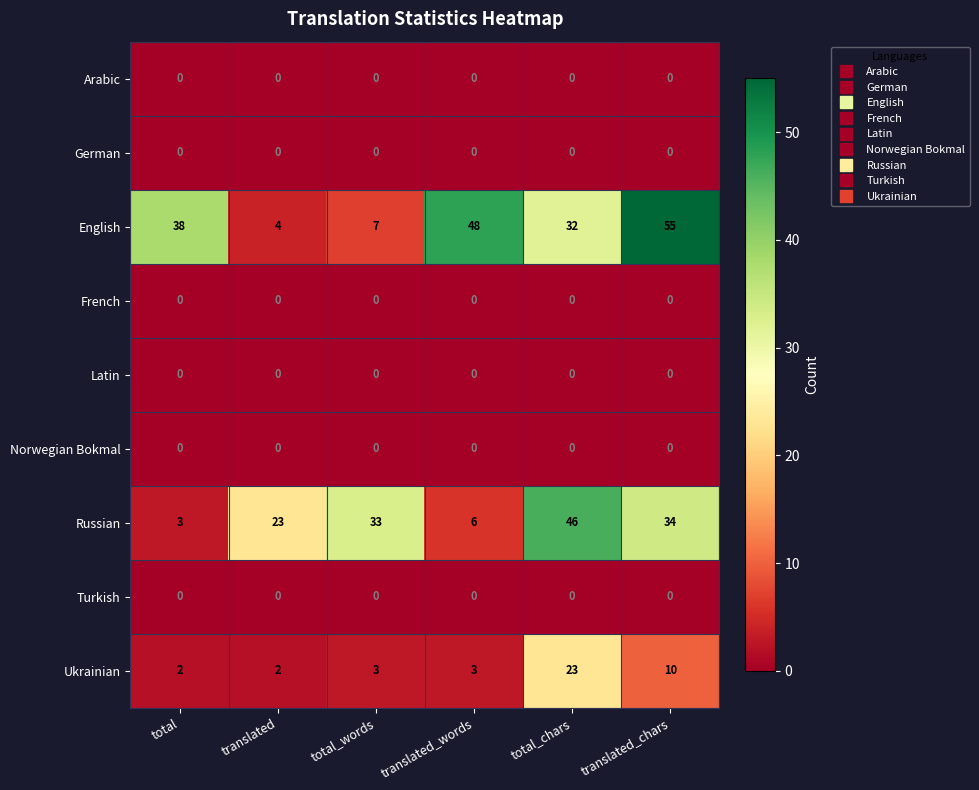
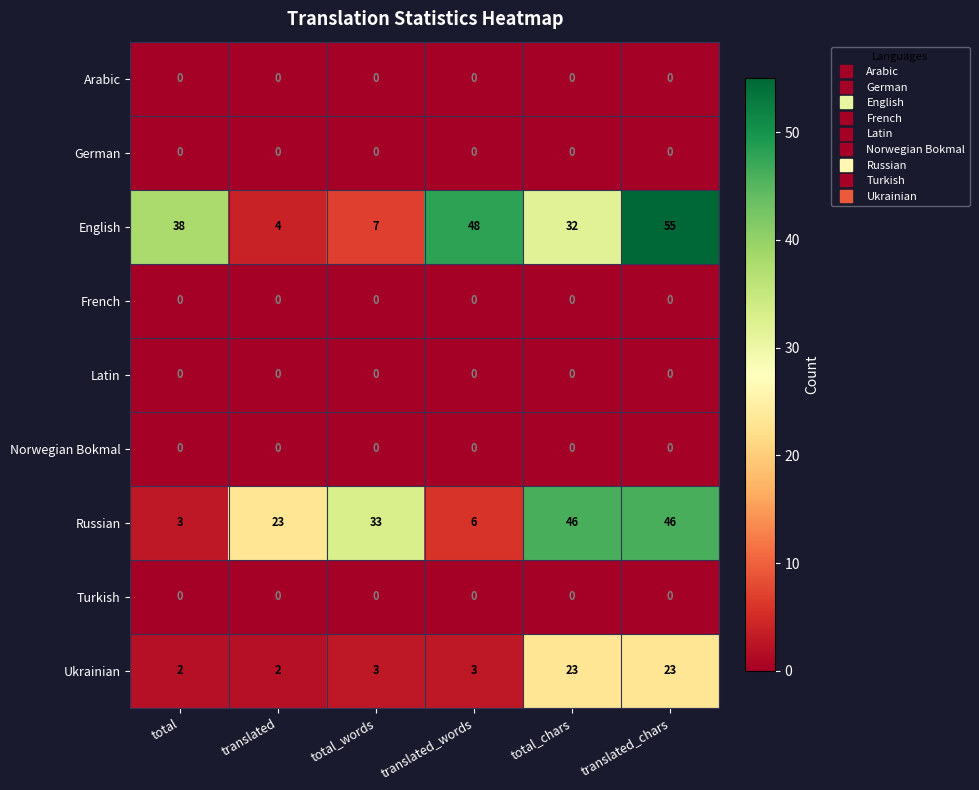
Russian, translated_chars: 34 -> 46
Ukrainian, translated_chars: 10 -> 23
